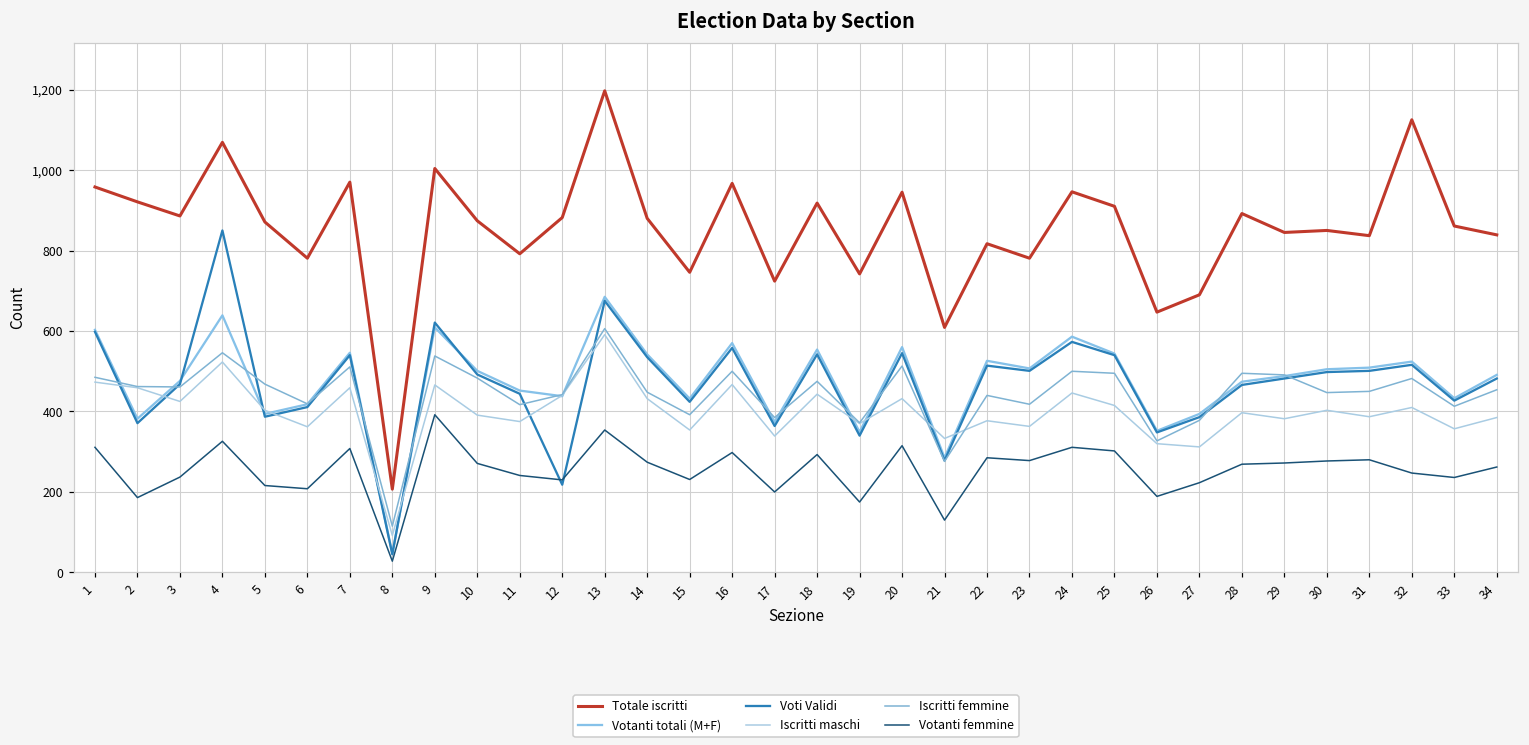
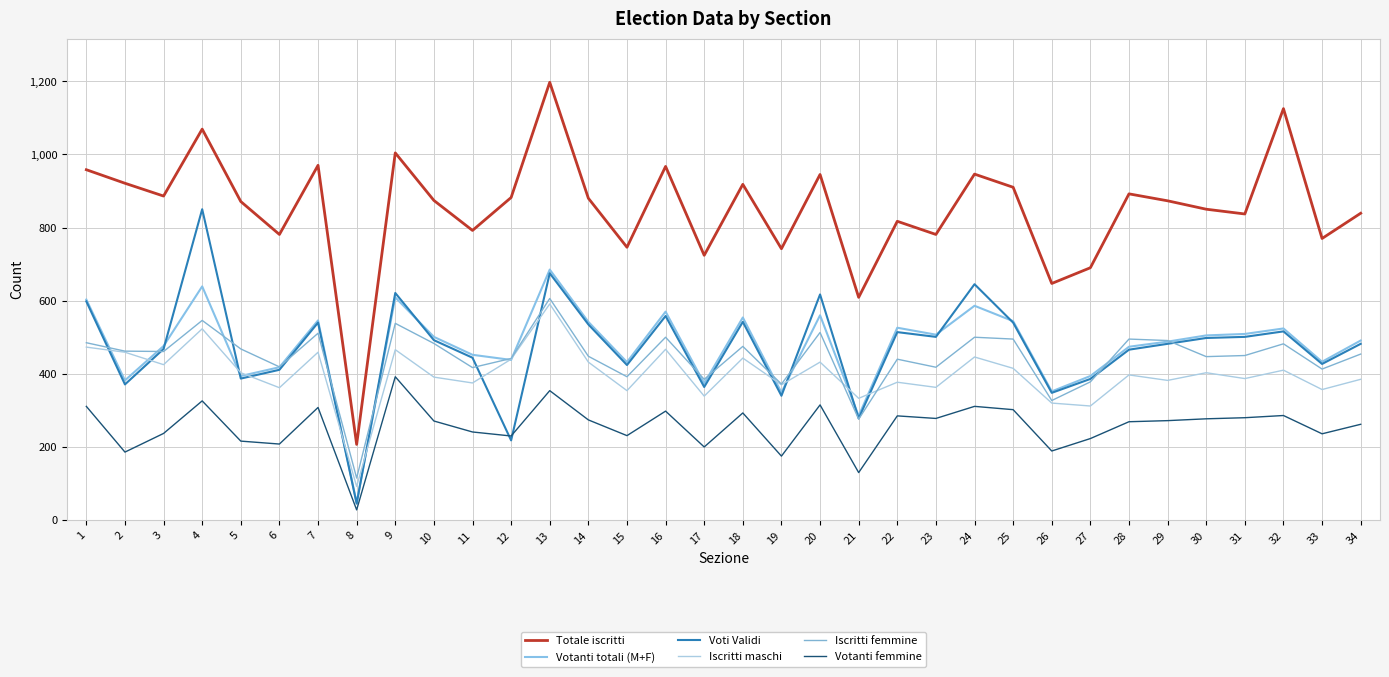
Voti Validi, 20: 550 -> 620
Voti Validi, 24: 570 -> 650
Totale iscritti, 29: 850 -> 870
Votanti femmine, 32: 250 -> 290
Totale iscritti, 33: 860 -> 770
